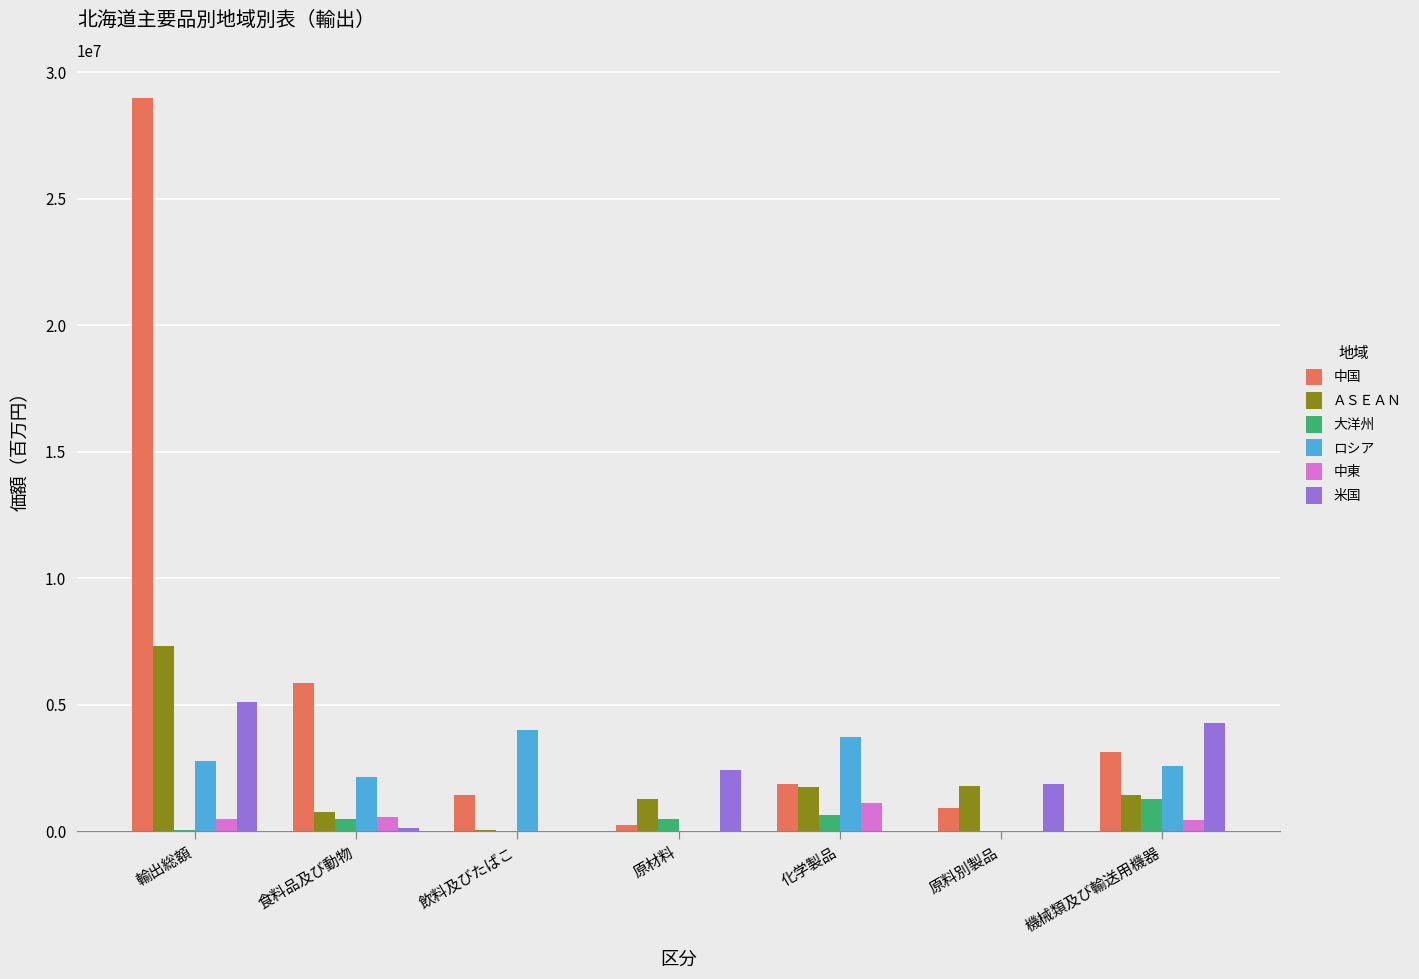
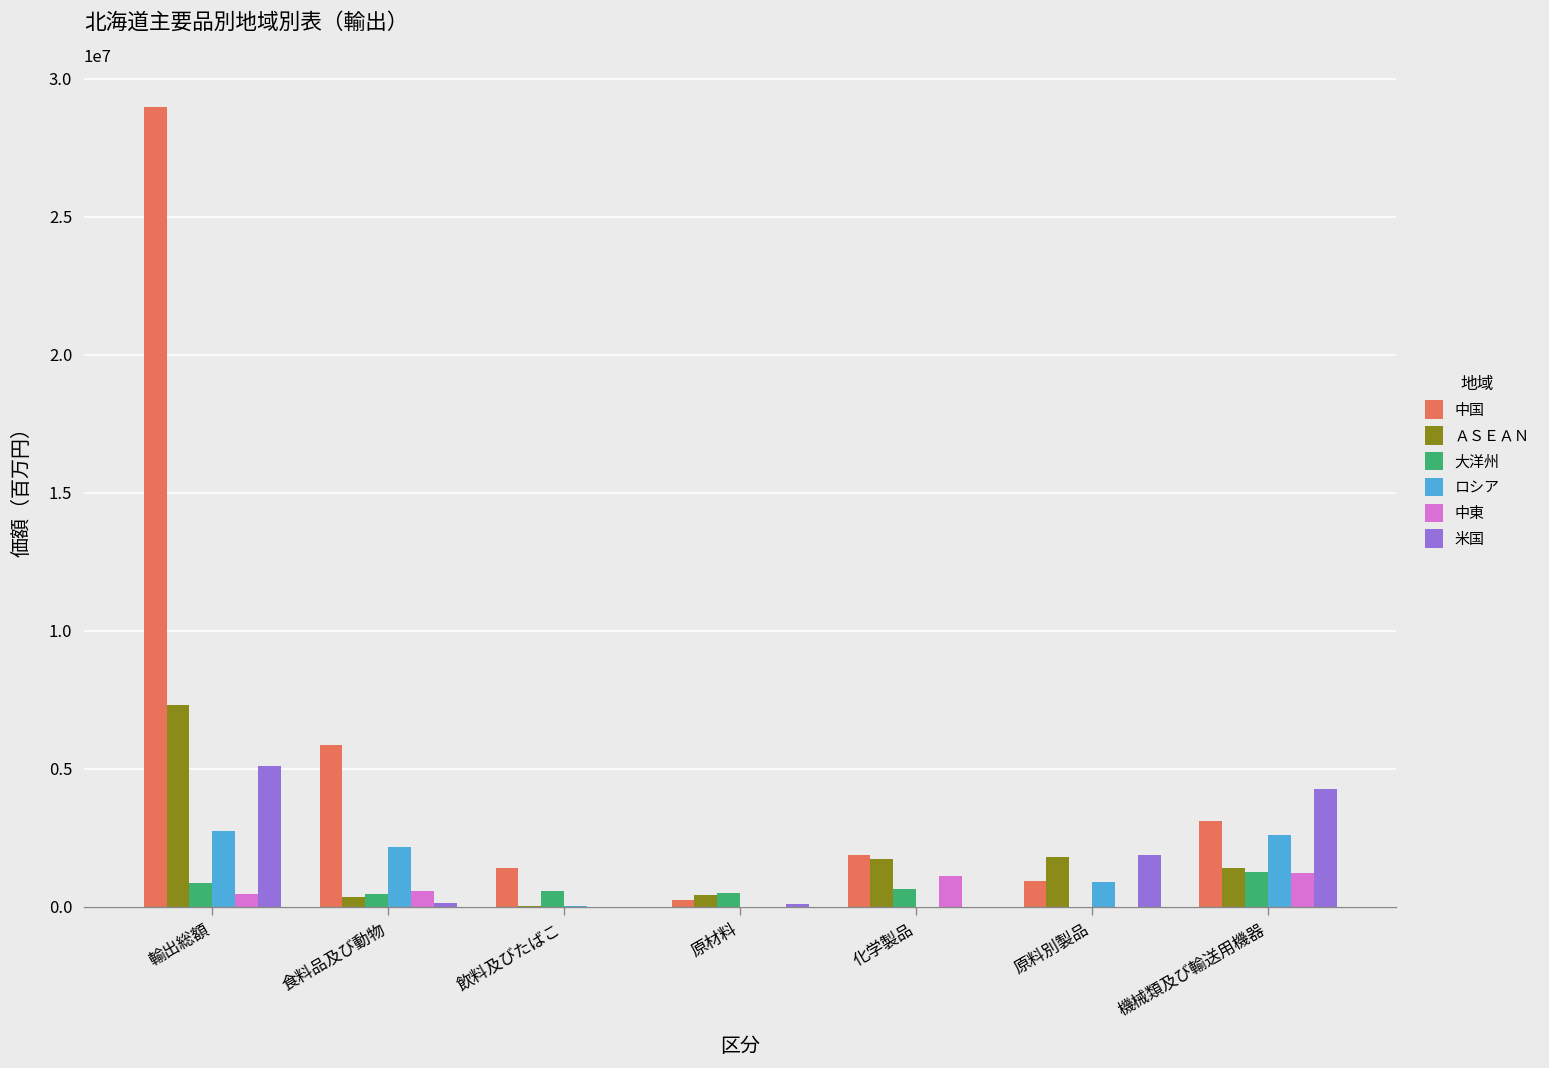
大洋州, 輸出総額: 0 -> 900000
ＡＳＥＡＮ, 食料品及び動物: 800000 -> 400000
大洋州, 飲料及びたばこ: 0 -> 600000
ロシア, 飲料及びたばこ: 4000000 -> 0
ＡＳＥＡＮ, 原材料: 1300000 -> 400000
米国, 原材料: 2400000 -> 100000
ロシア, 化学製品: 3700000 -> 0
ロシア, 原料別製品: 0 -> 900000
中東, 機械類及び輸送用機器: 400000 -> 1200000
